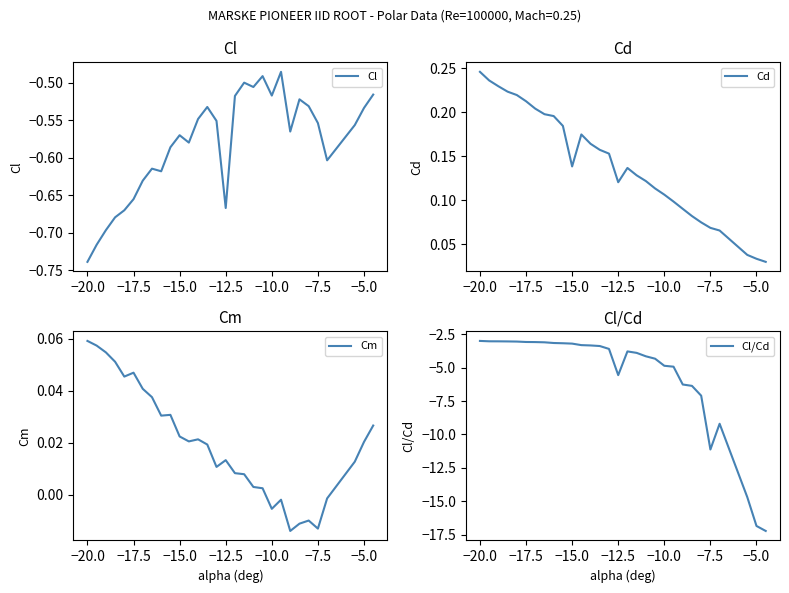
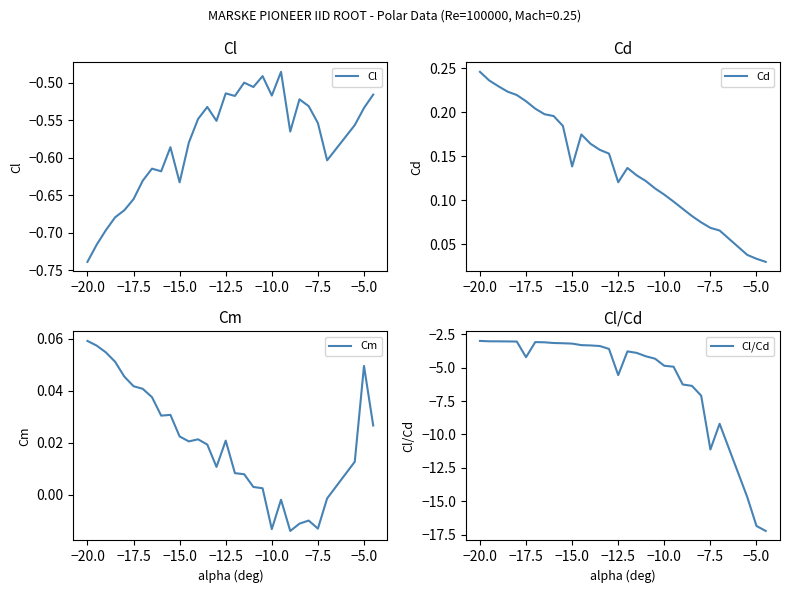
Cl, −15.0: -0.57 -> -0.63
Cl, −12.5: -0.67 -> -0.51
Cm, −17.5: 0.047 -> 0.042
Cm, −12.5: 0.013 -> 0.021
Cm, −10.0: -0.005 -> -0.013
Cm, −5.0: 0.020 -> 0.050
Cl/Cd, −17.5: -3.1 -> -4.2
